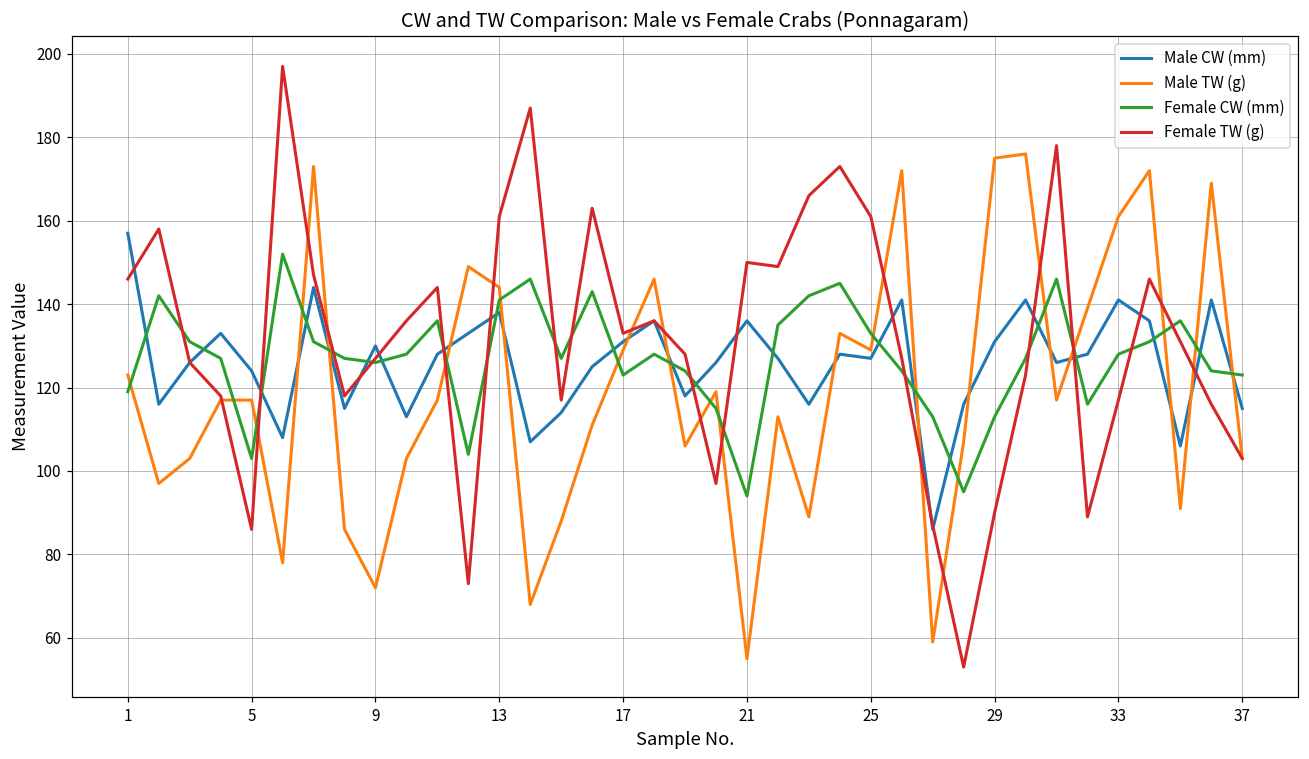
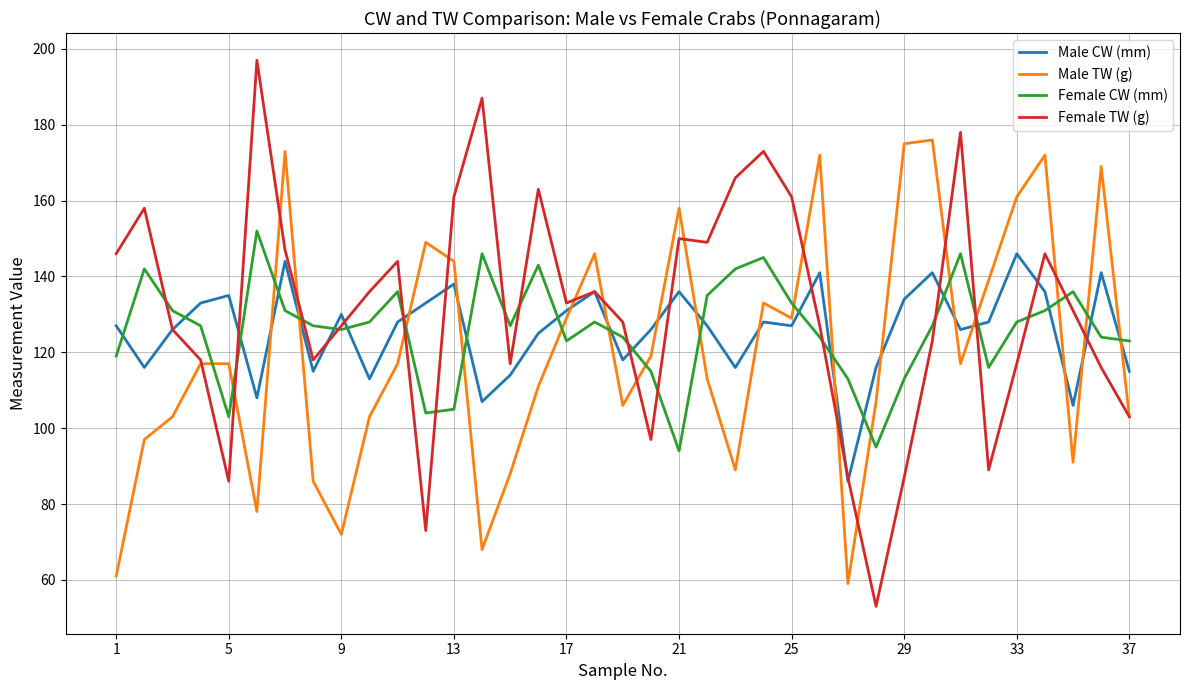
Male CW (mm), 1: 157 -> 127
Male TW (g), 1: 123 -> 61
Male CW (mm), 5: 124 -> 135
Female CW (mm), 13: 141 -> 105
Male TW (g), 21: 55 -> 158
Male CW (mm), 29: 131 -> 134
Female TW (g), 29: 90 -> 87
Male CW (mm), 33: 141 -> 146
